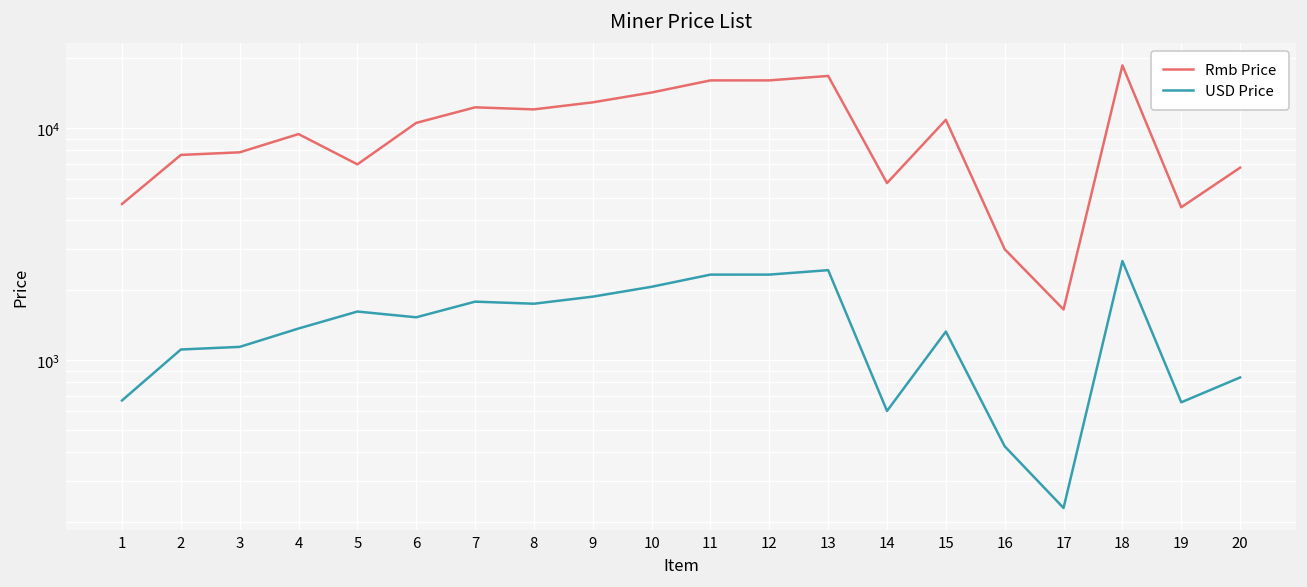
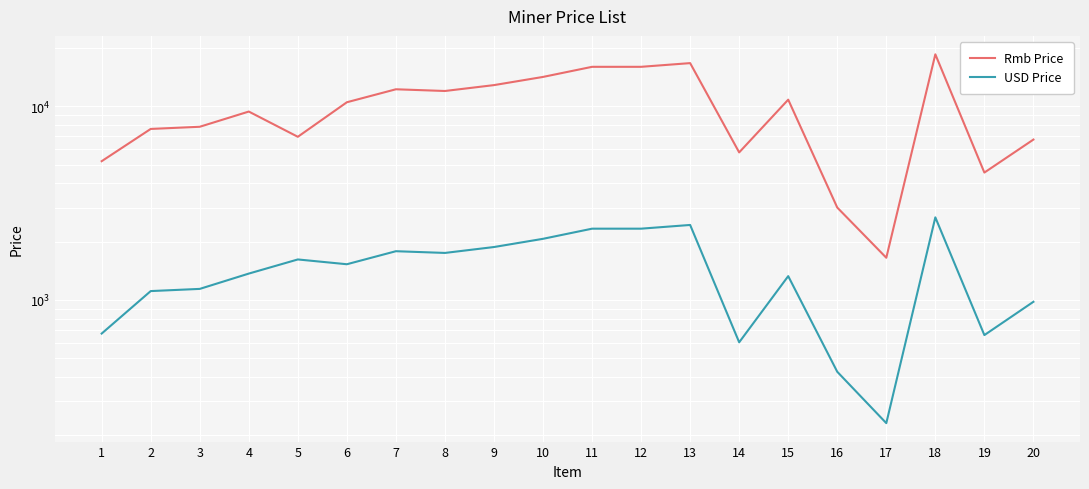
Rmb Price, 1: 4700 -> 5200
USD Price, 20: 800 -> 1000
